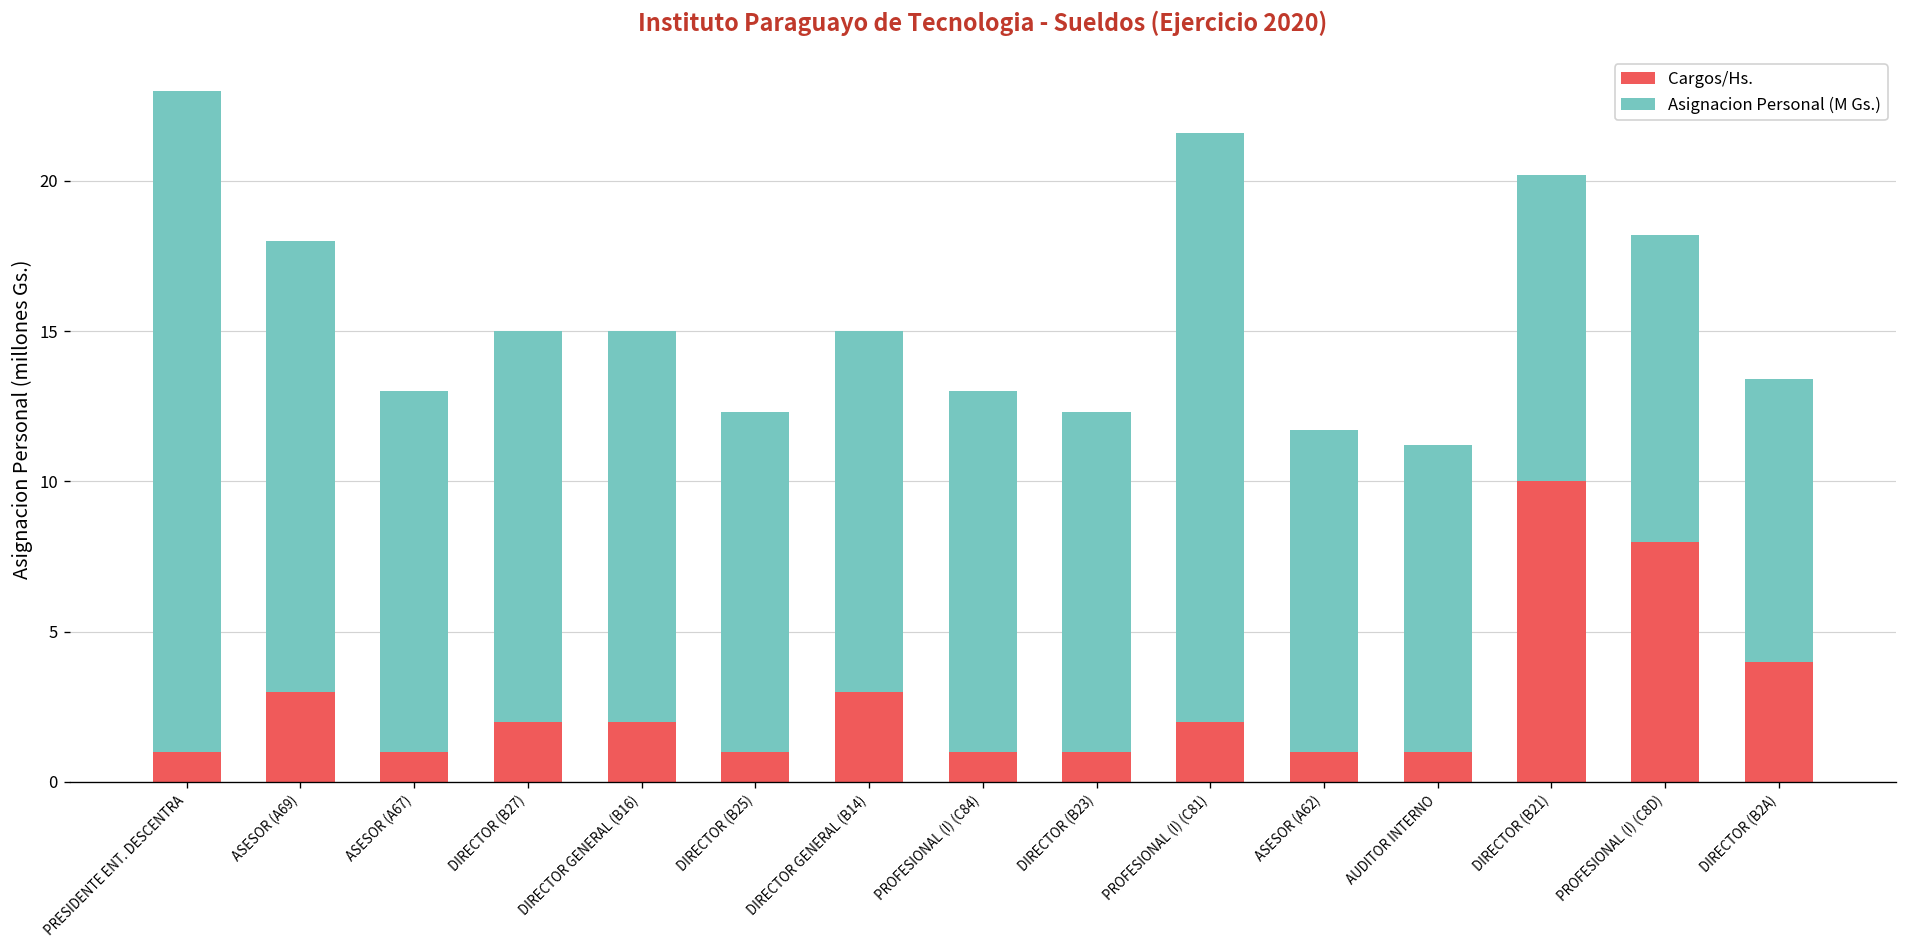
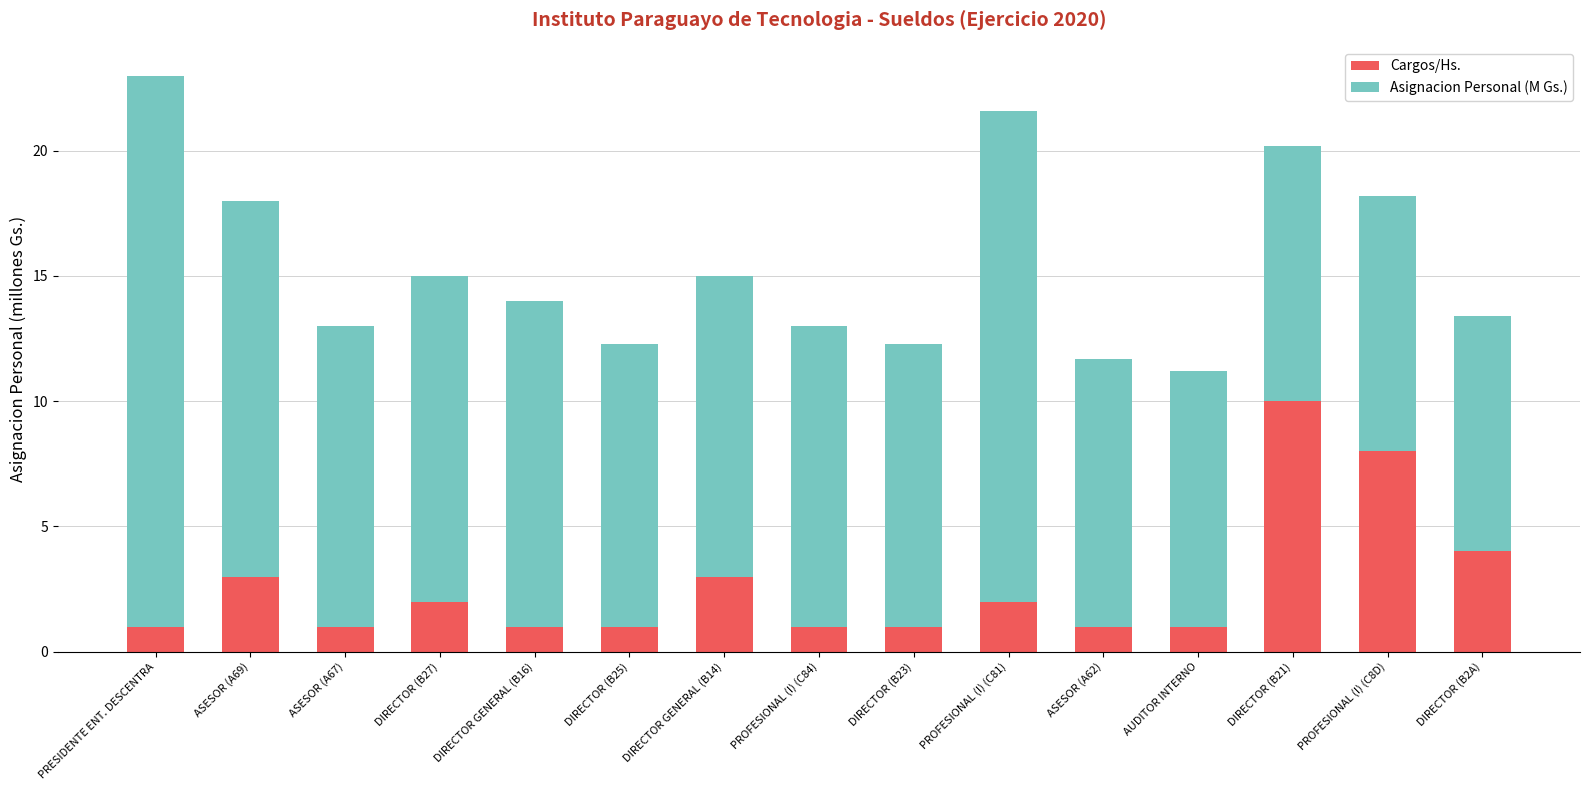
Cargos/Hs., DIRECTOR GENERAL (B16): 2 -> 1
